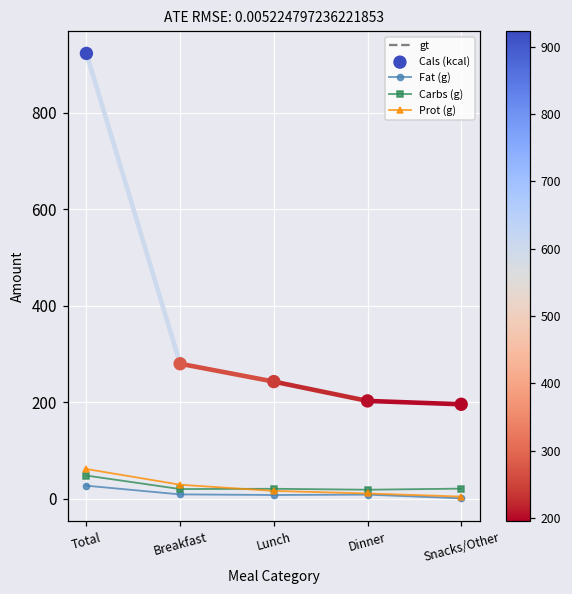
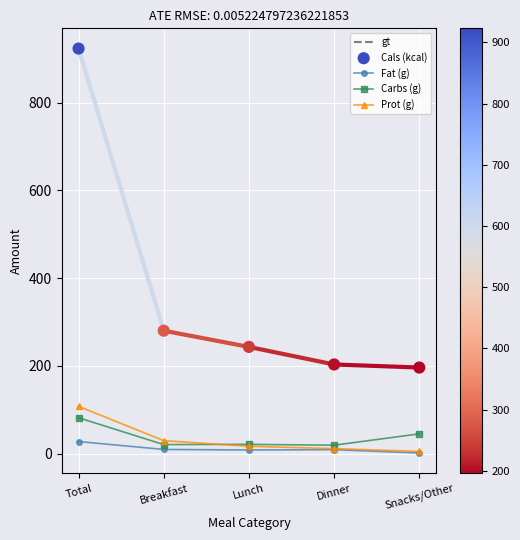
Carbs (g), Total: 50 -> 80
Prot (g), Total: 60 -> 110
Carbs (g), Snacks/Other: 20 -> 40
